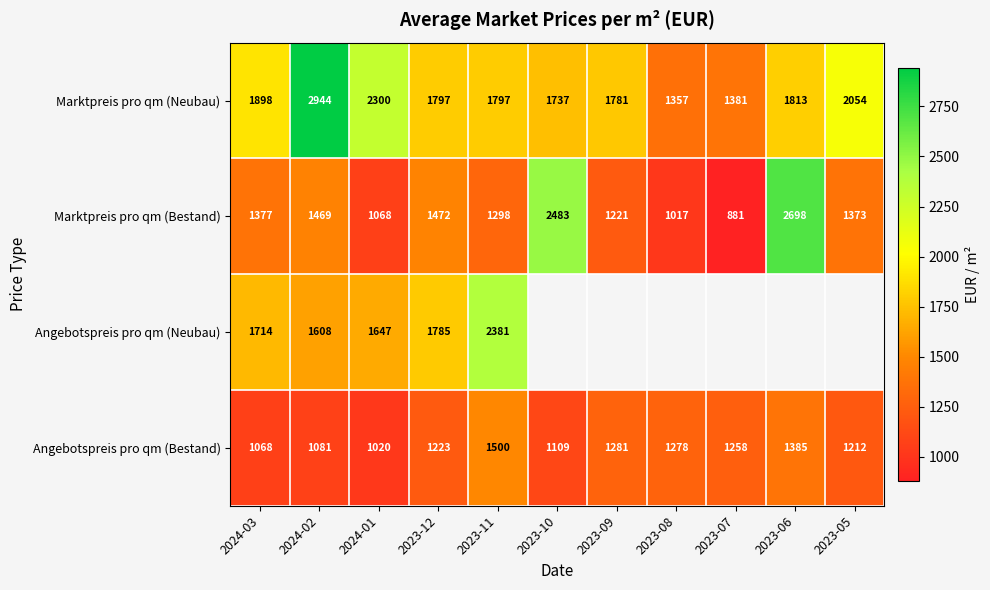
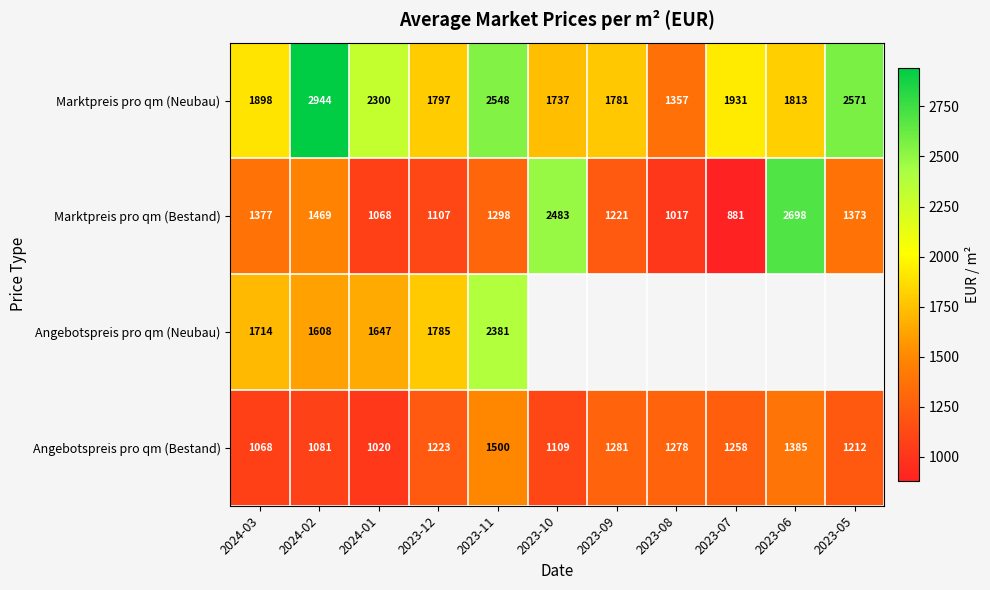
Marktpreis pro qm (Neubau), 2023-11: 1797 -> 2548
Marktpreis pro qm (Neubau), 2023-07: 1381 -> 1931
Marktpreis pro qm (Neubau), 2023-05: 2054 -> 2571
Marktpreis pro qm (Bestand), 2023-12: 1472 -> 1107
